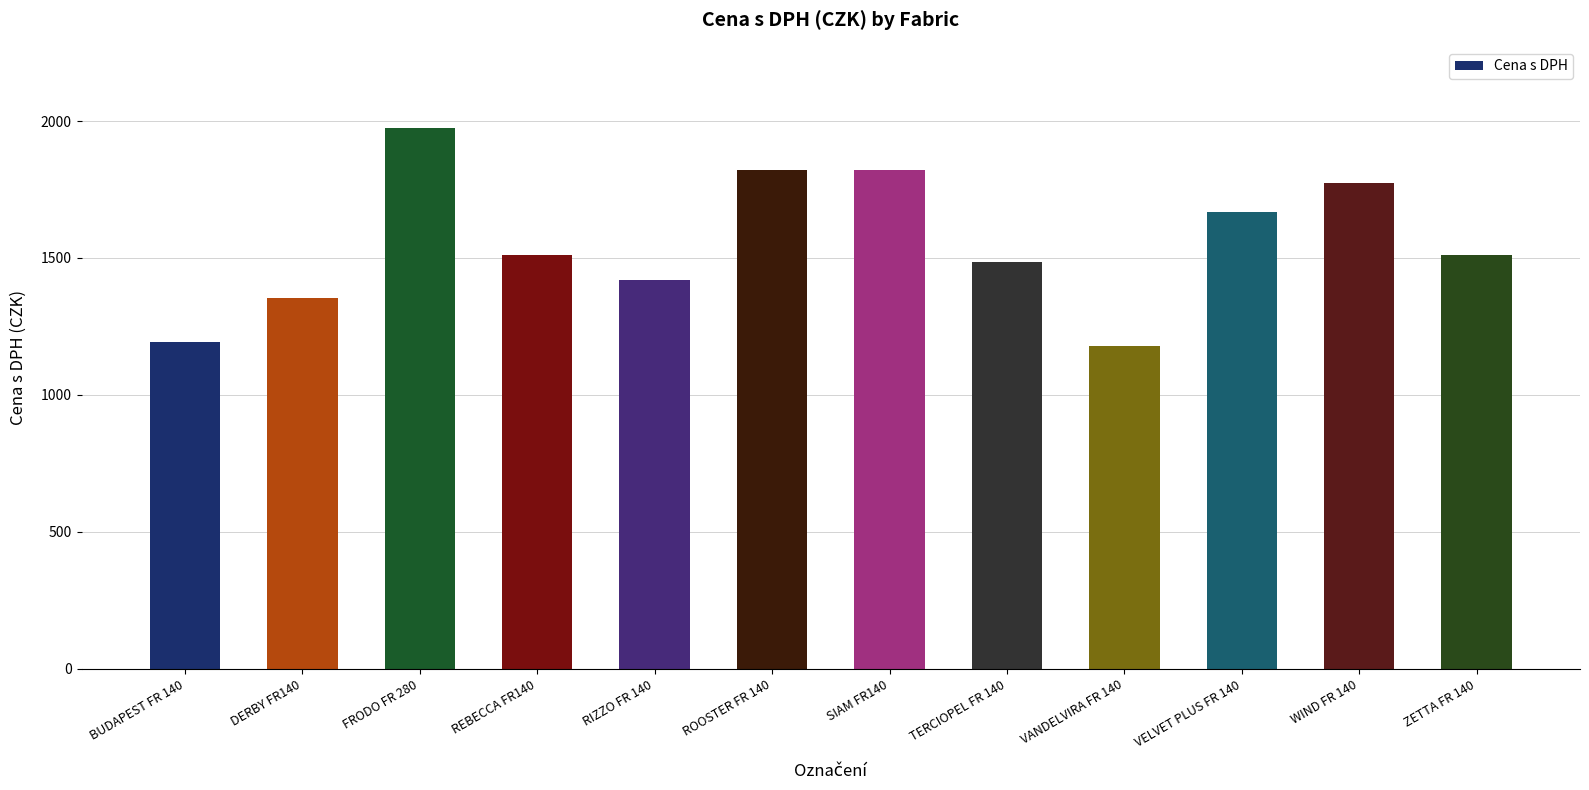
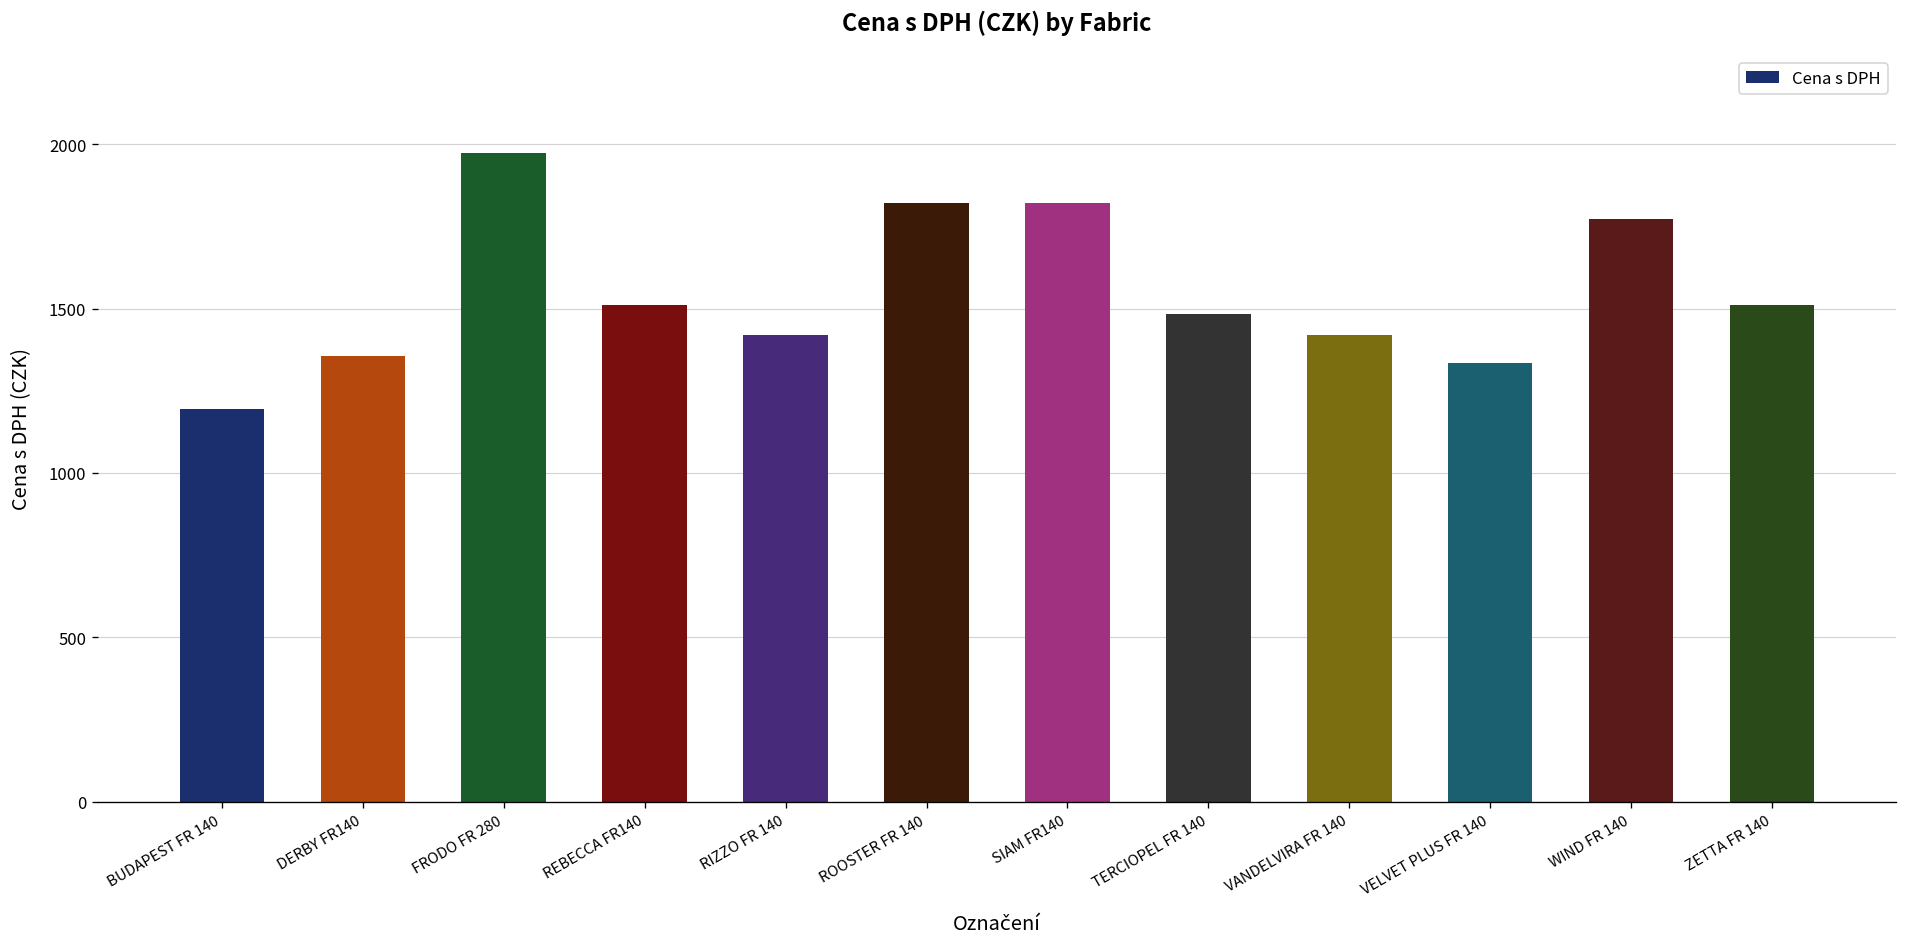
VANDELVIRA FR 140: 1180 -> 1420
VELVET PLUS FR 140: 1670 -> 1340
